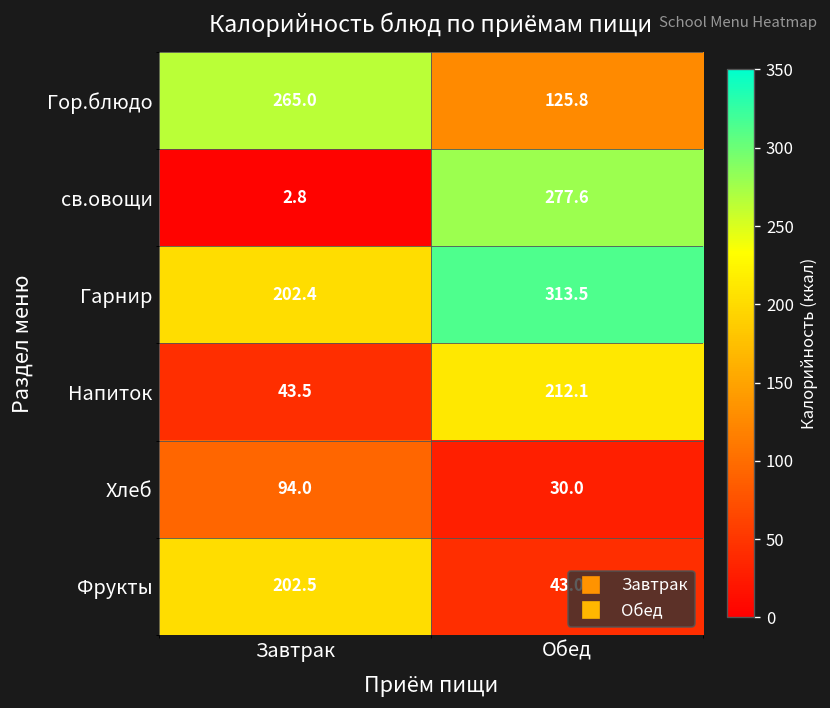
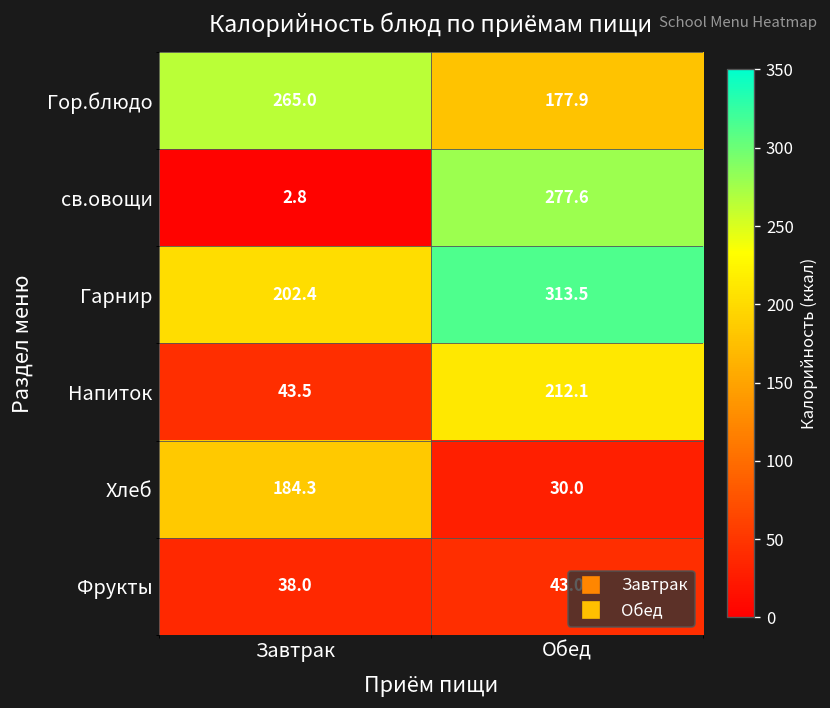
Гор.блюдо, Обед: 125.8 -> 177.9
Хлеб, Завтрак: 94.0 -> 184.3
Фрукты, Завтрак: 202.5 -> 38.0
